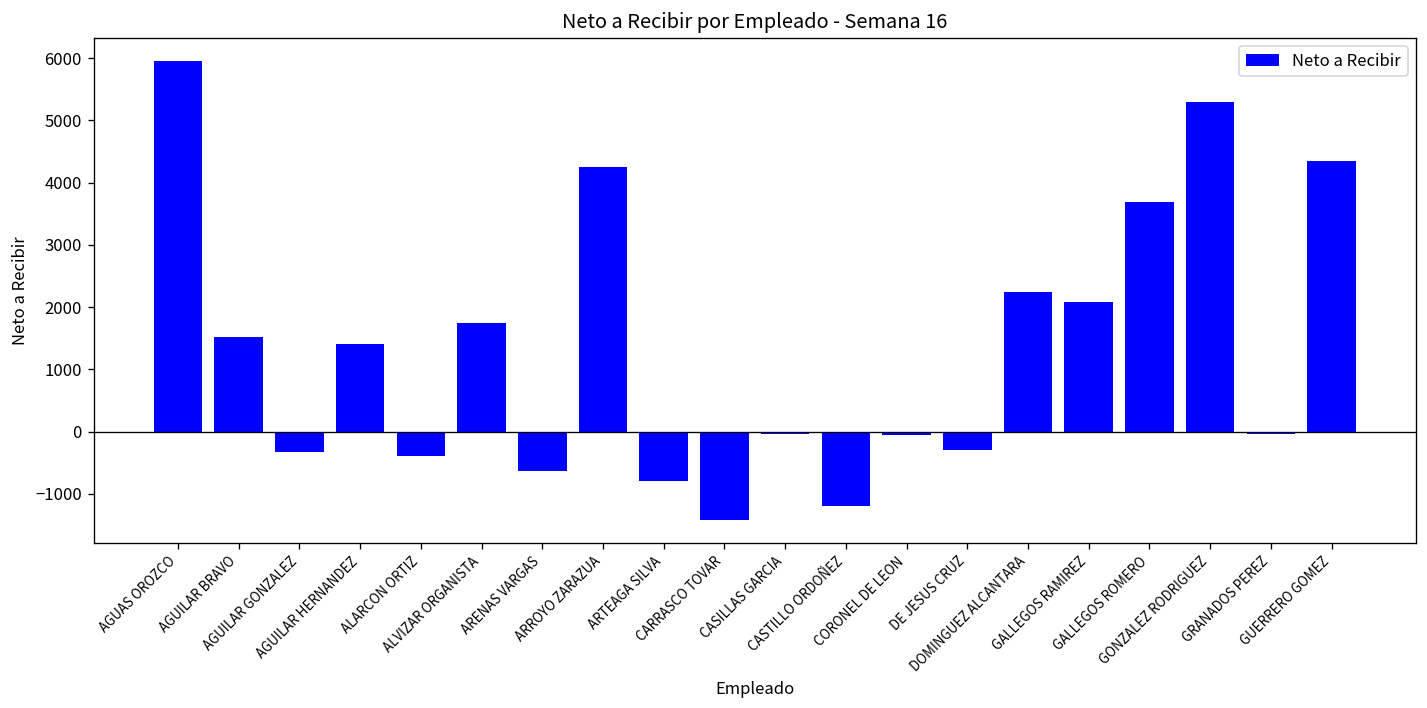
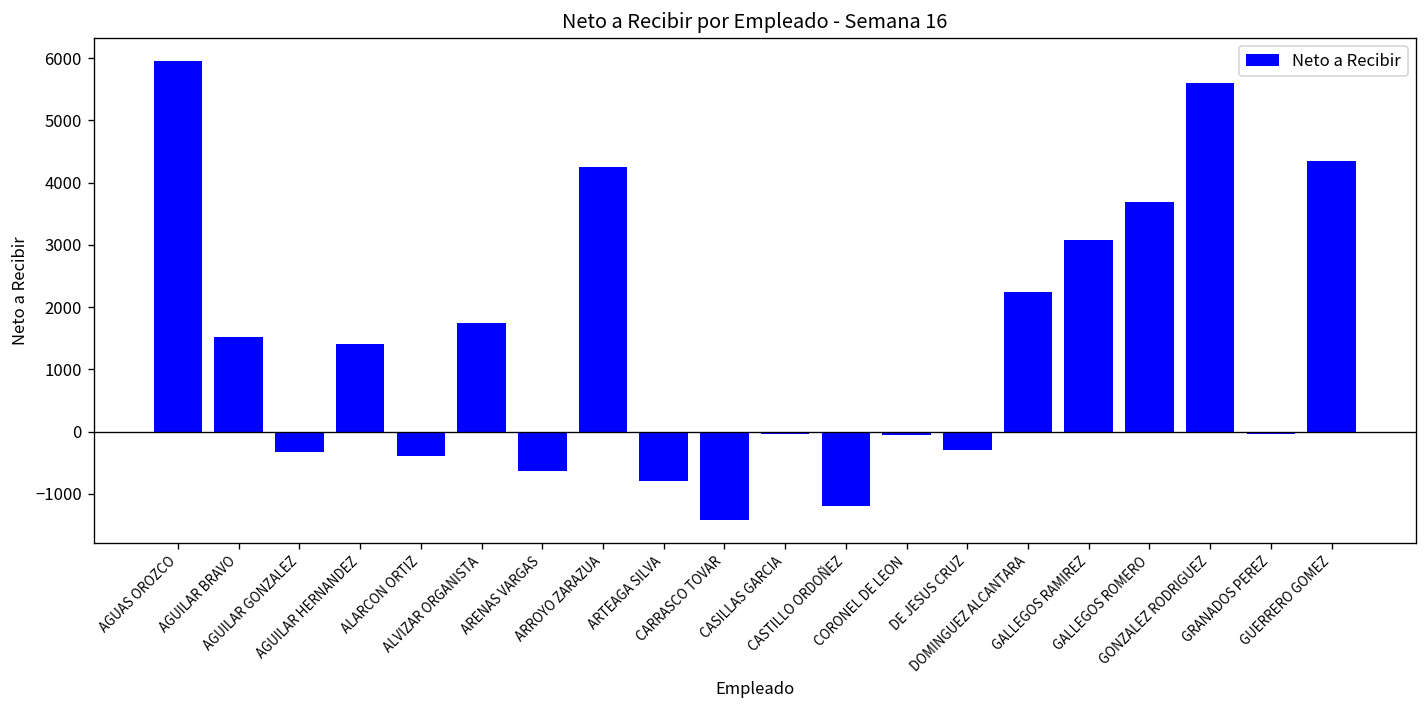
GALLEGOS RAMIREZ: 2100 -> 3100
GONZALEZ RODRIGUEZ: 5300 -> 5600
